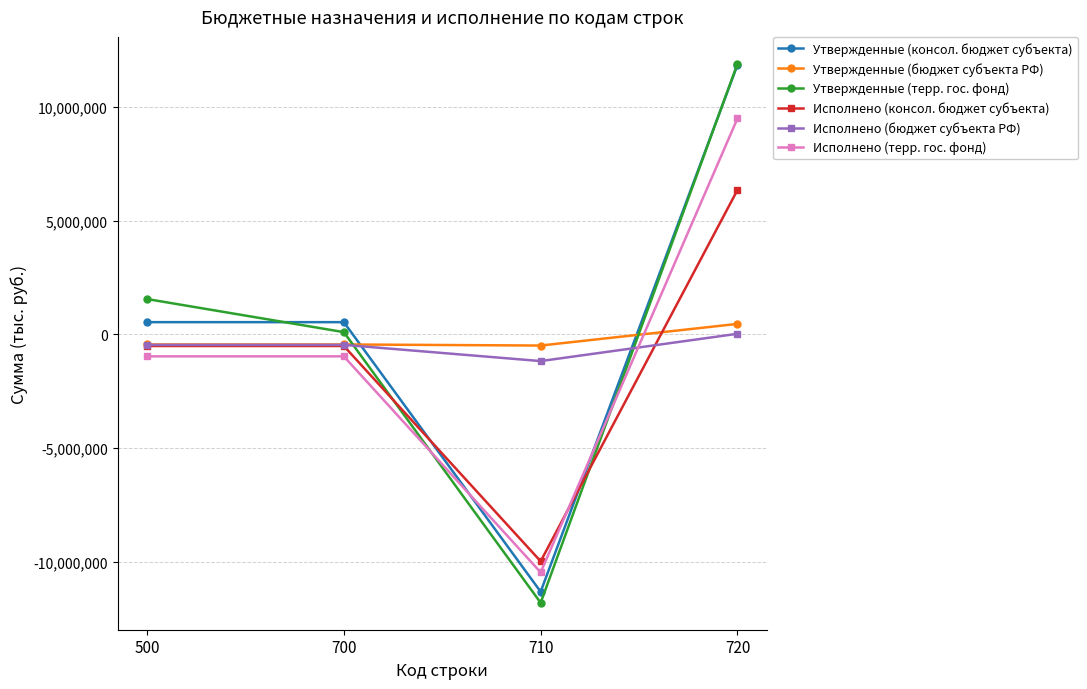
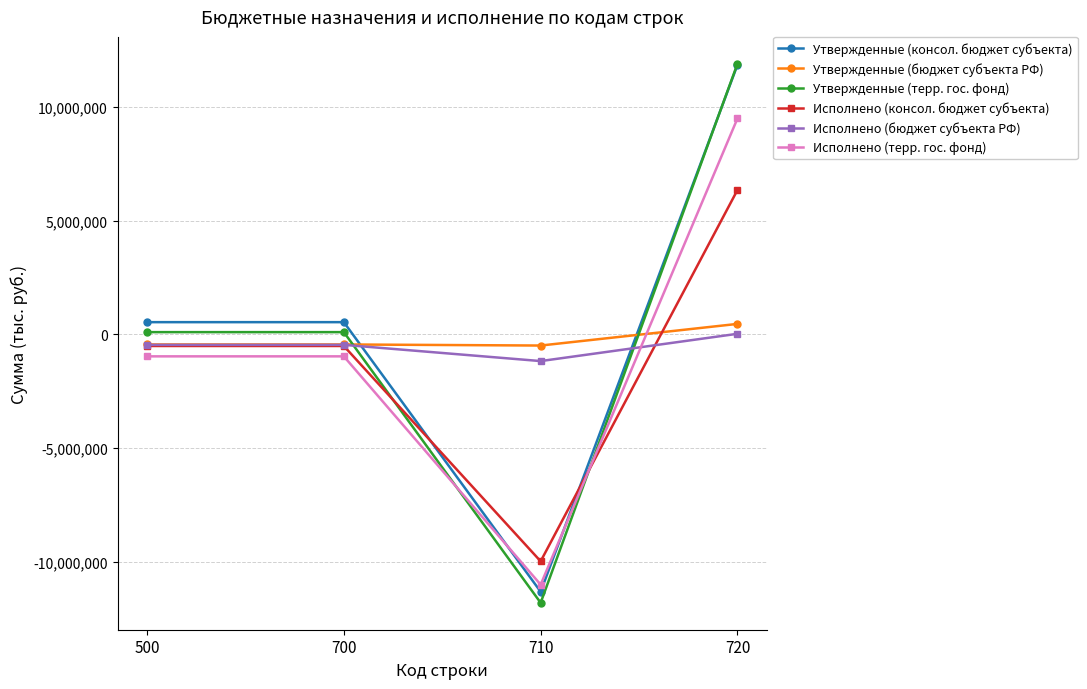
Утвержденные (терр. гос. фонд), 500: 1,600,000 -> 100,000
Исполнено (терр. гос. фонд), 710: -10,500,000 -> -11,000,000
